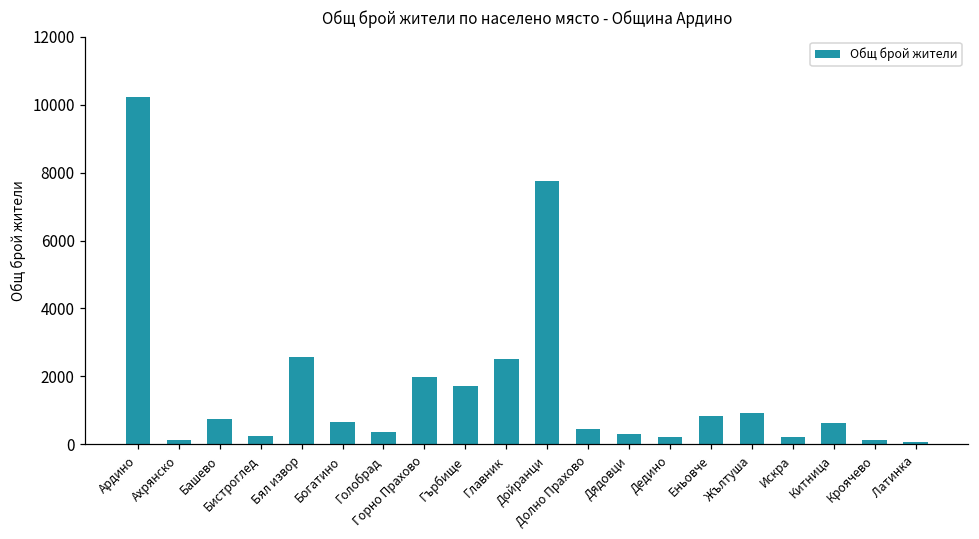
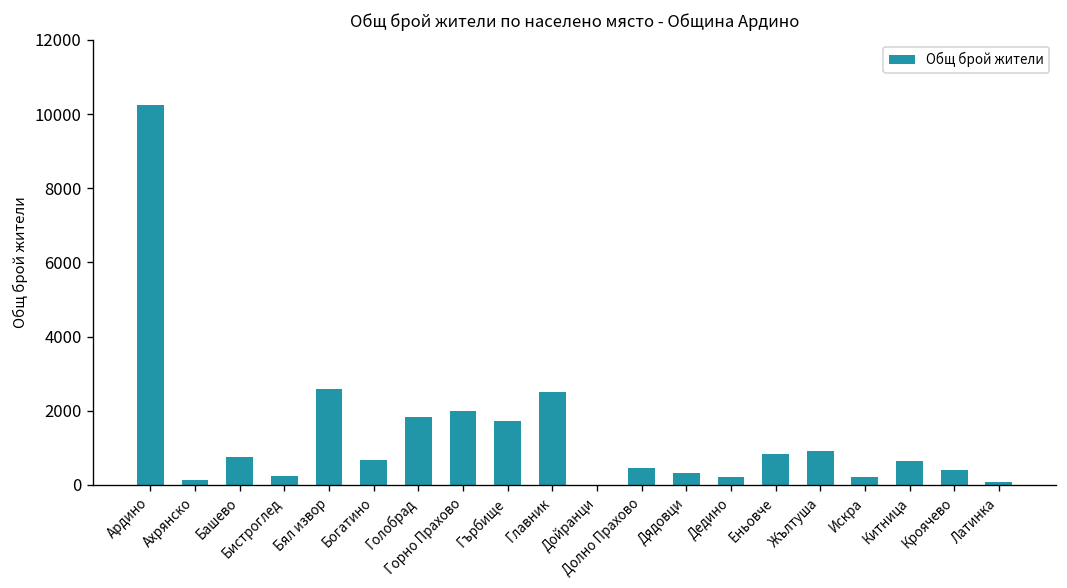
Голобрад: 400 -> 1800
Дойранци: 7800 -> 0
Кроячево: 100 -> 400
